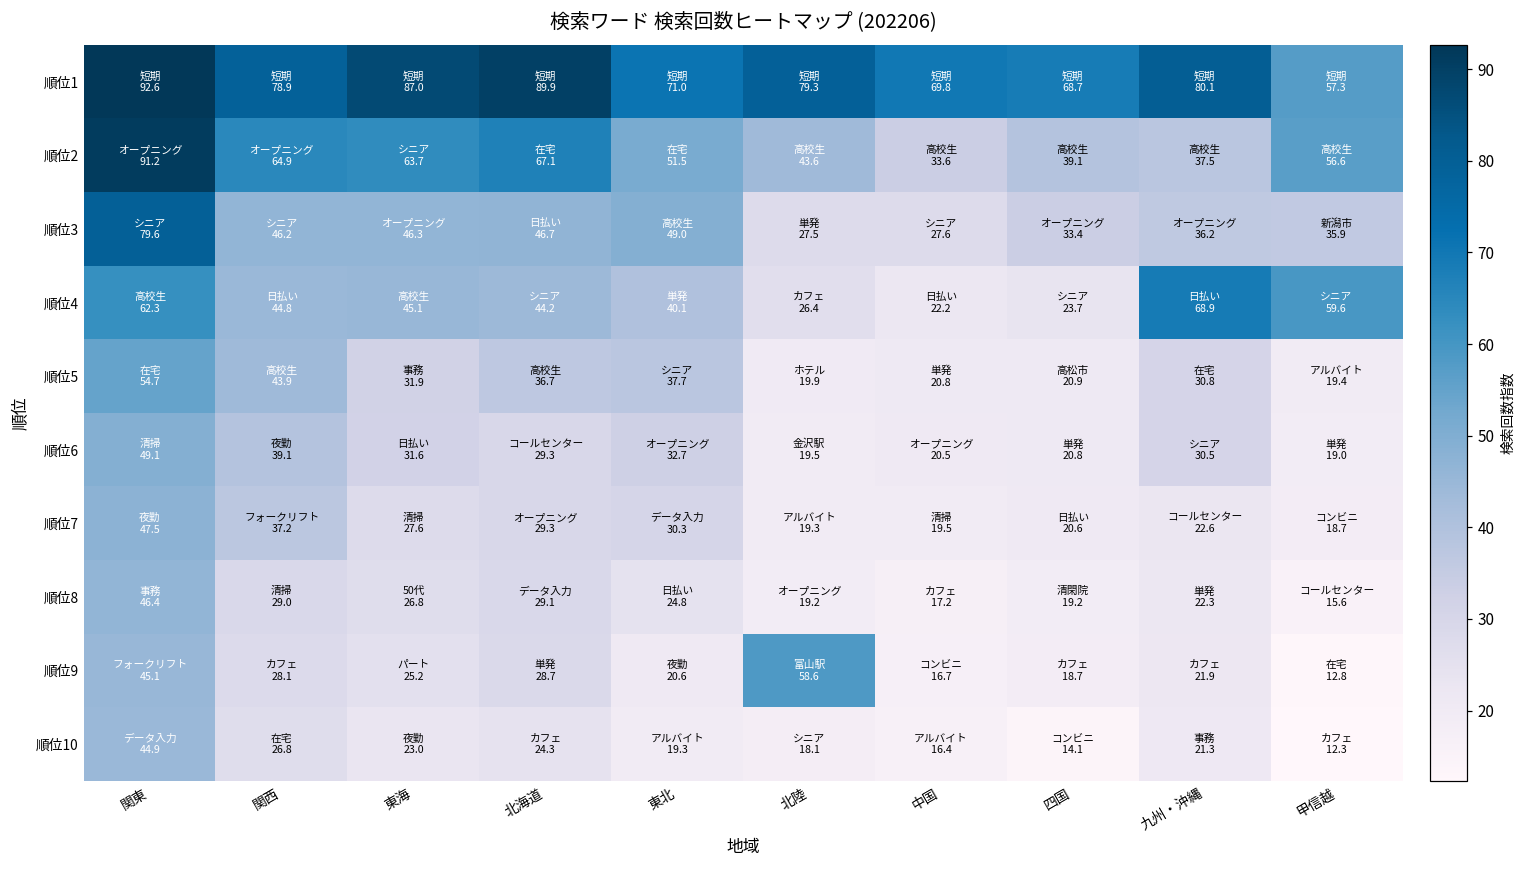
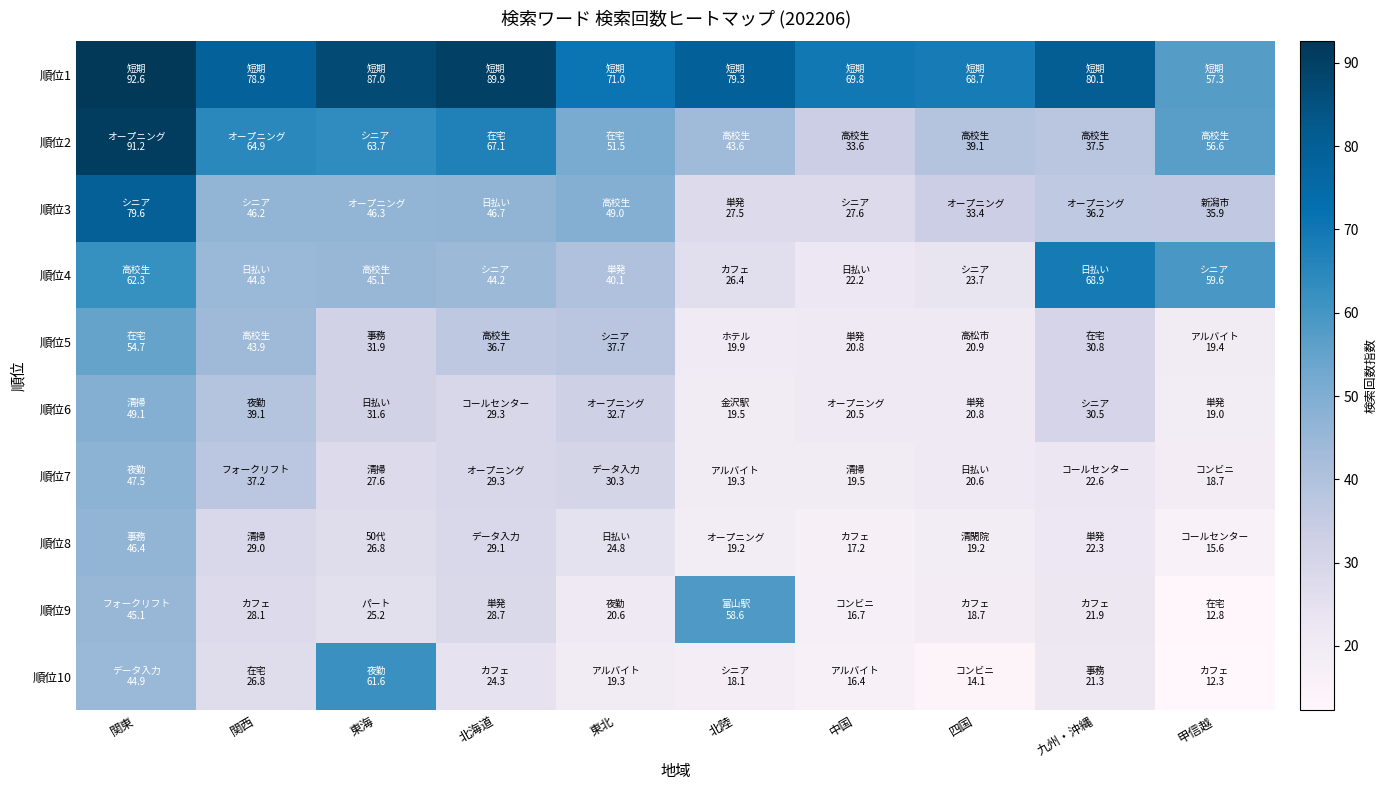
順位10, 東海: 23.0 -> 61.6
